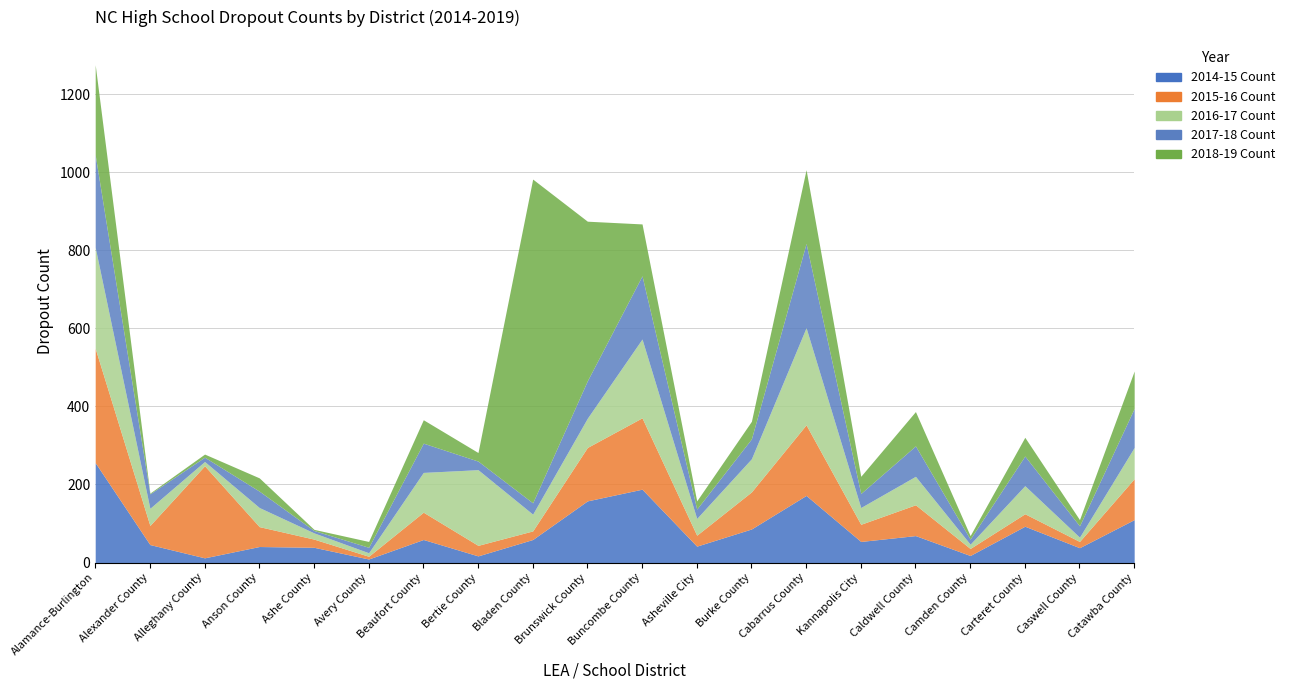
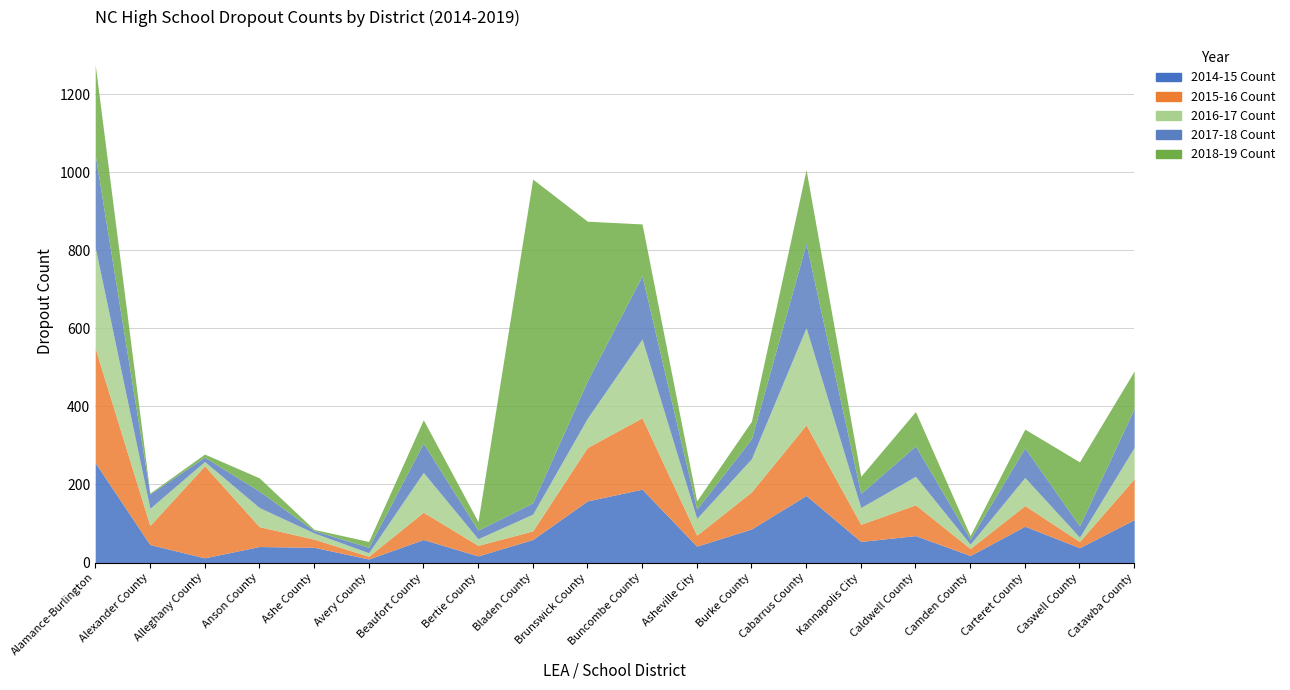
2016-17 Count, Bertie County: 190 -> 20
2015-16 Count, Carteret County: 30 -> 50
2018-19 Count, Caswell County: 20 -> 160
